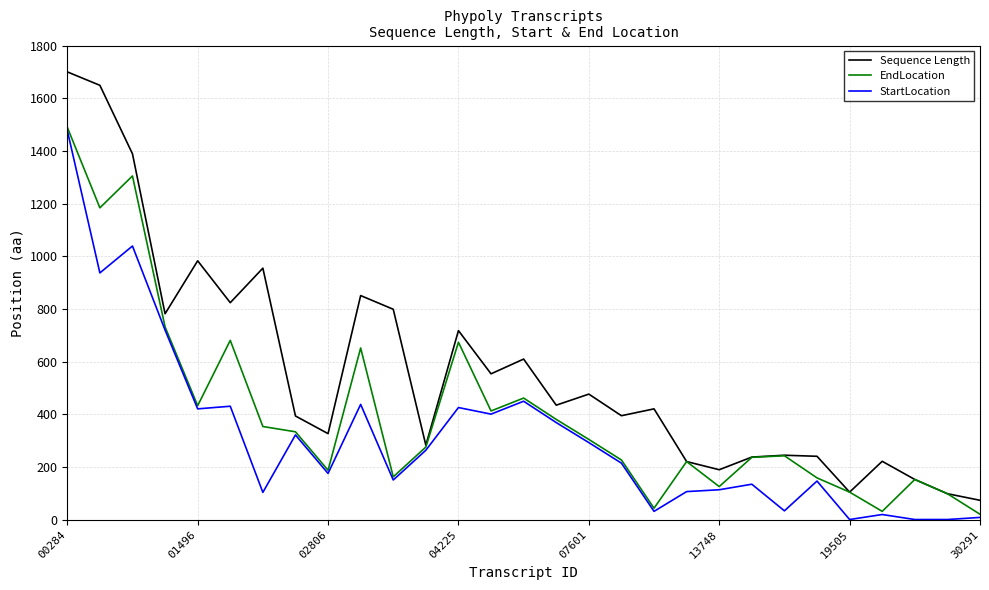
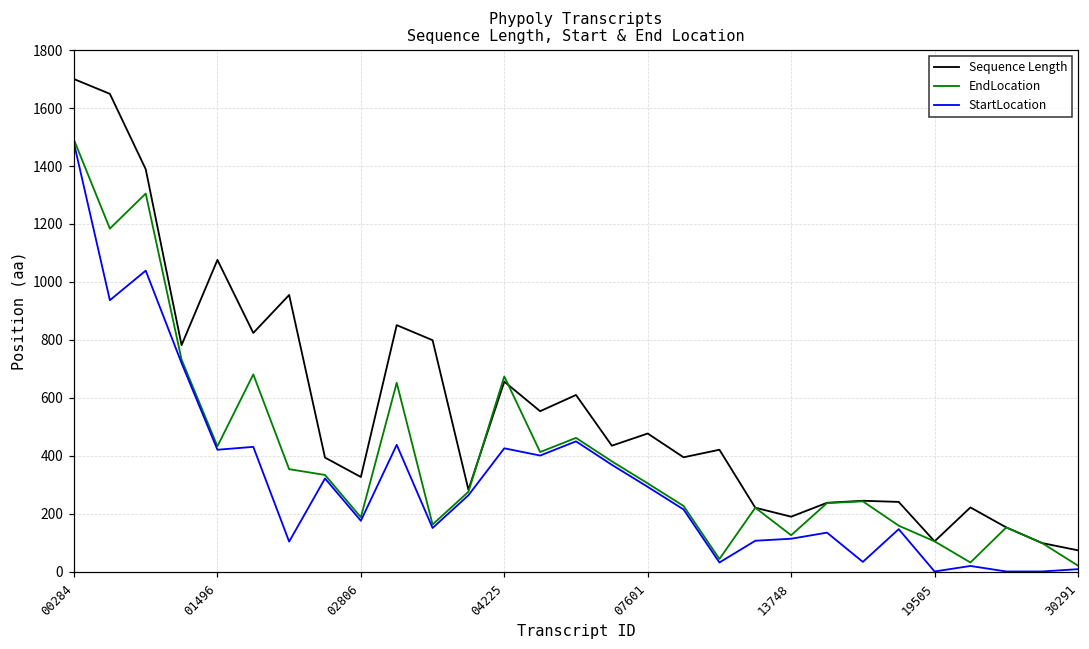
Sequence Length, 01496: 980 -> 1080
Sequence Length, 04225: 720 -> 660
